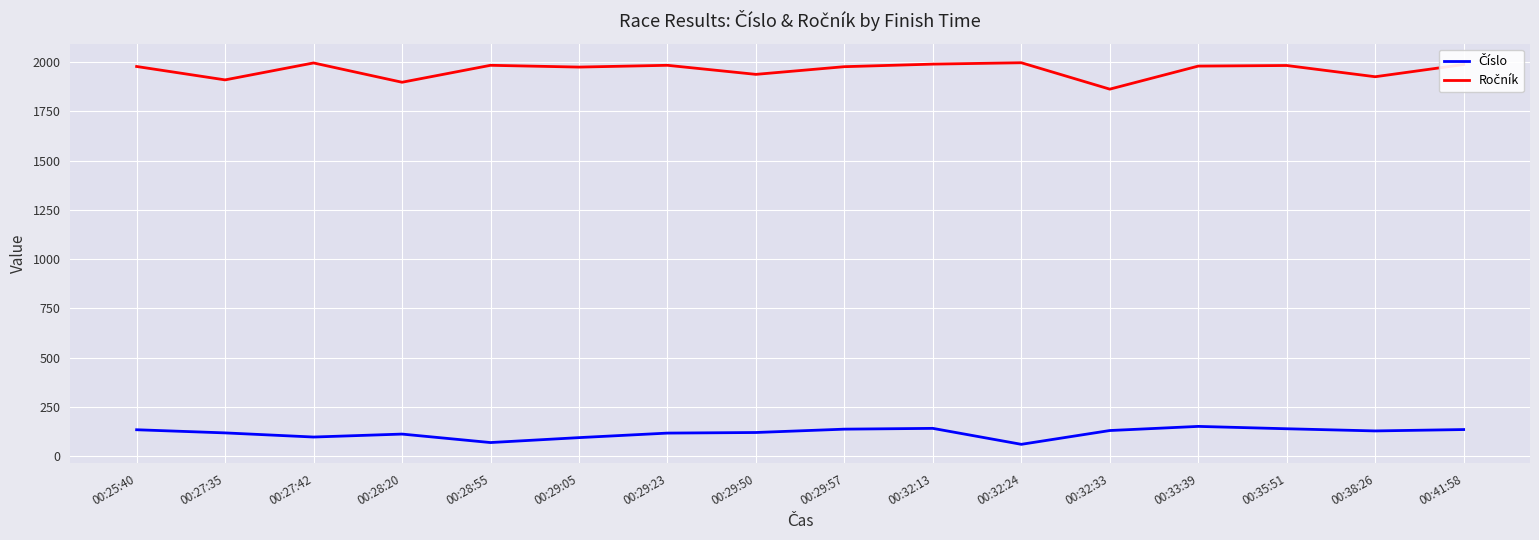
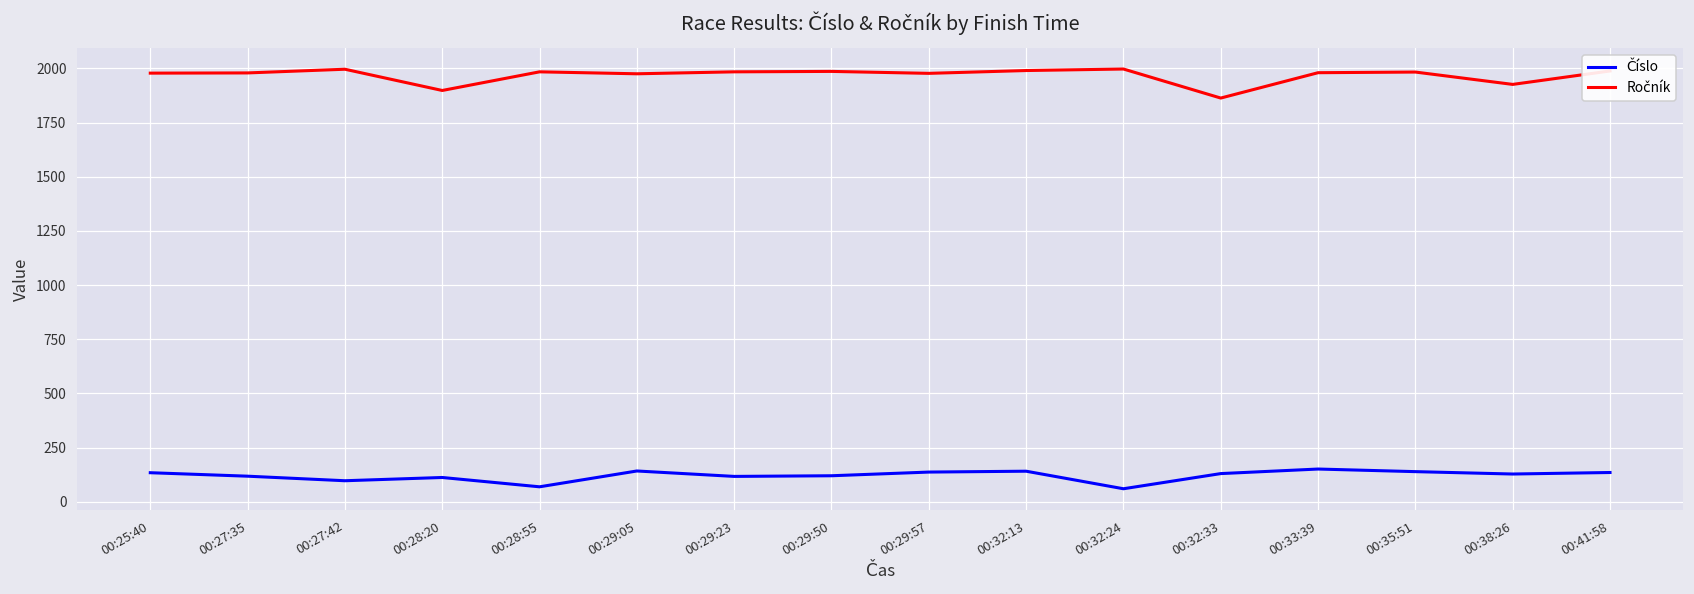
Ročník, 00:27:35: 1910 -> 1980
Číslo, 00:29:05: 90 -> 140
Ročník, 00:29:50: 1940 -> 1990
